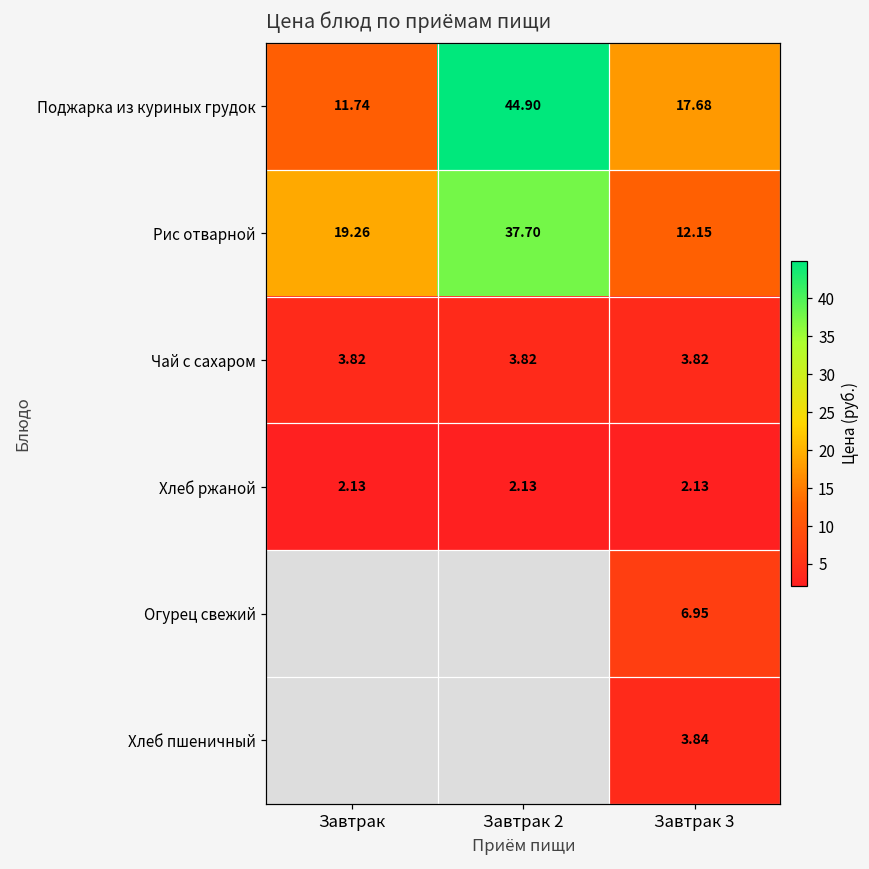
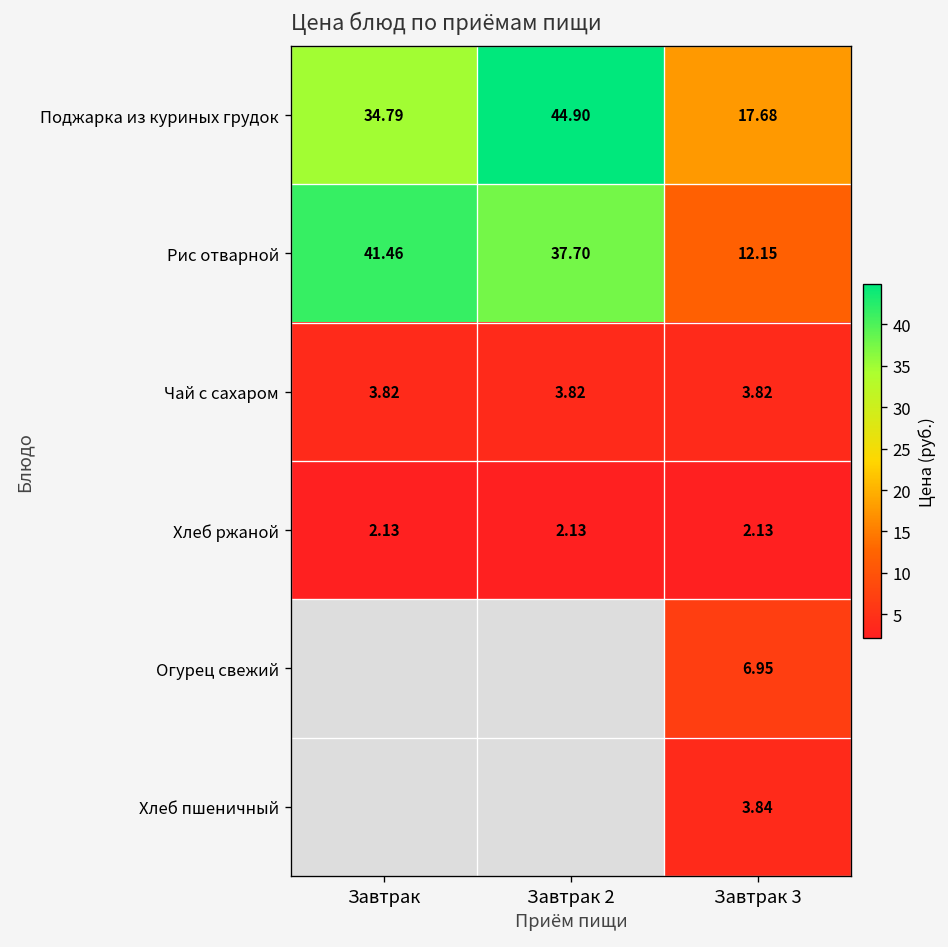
Поджарка из куриных грудок, Завтрак: 11.74 -> 34.79
Рис отварной, Завтрак: 19.26 -> 41.46
